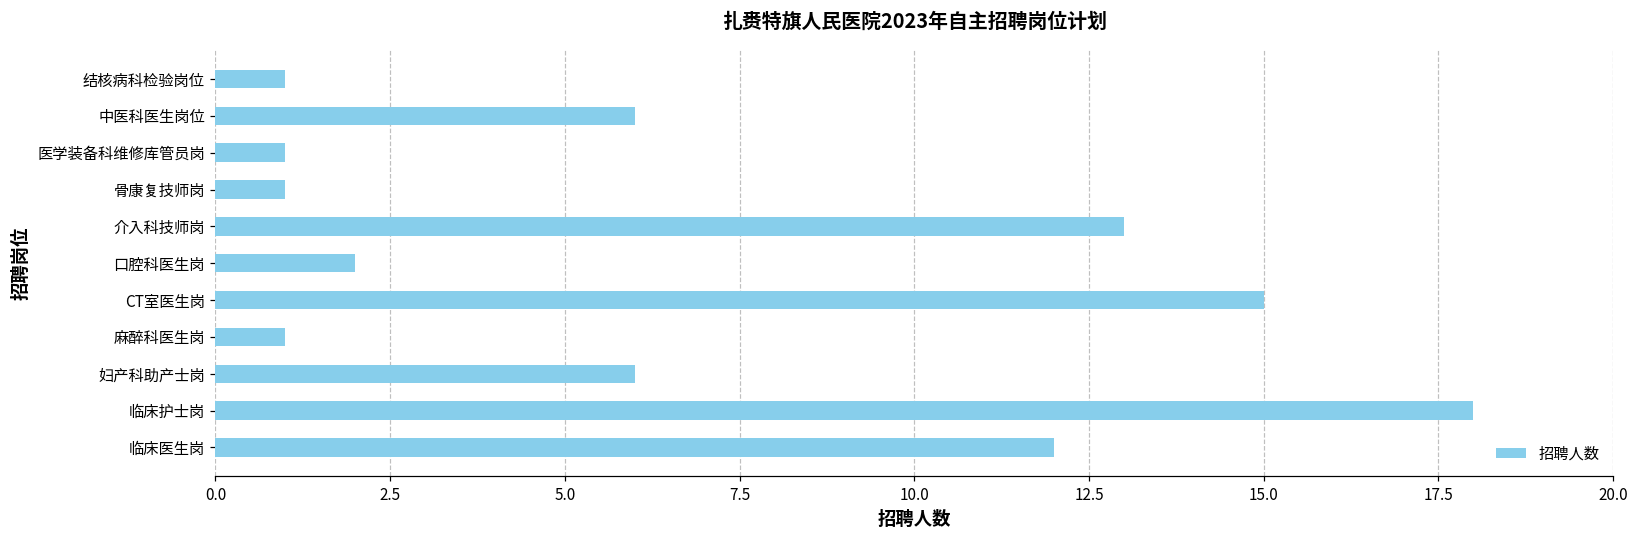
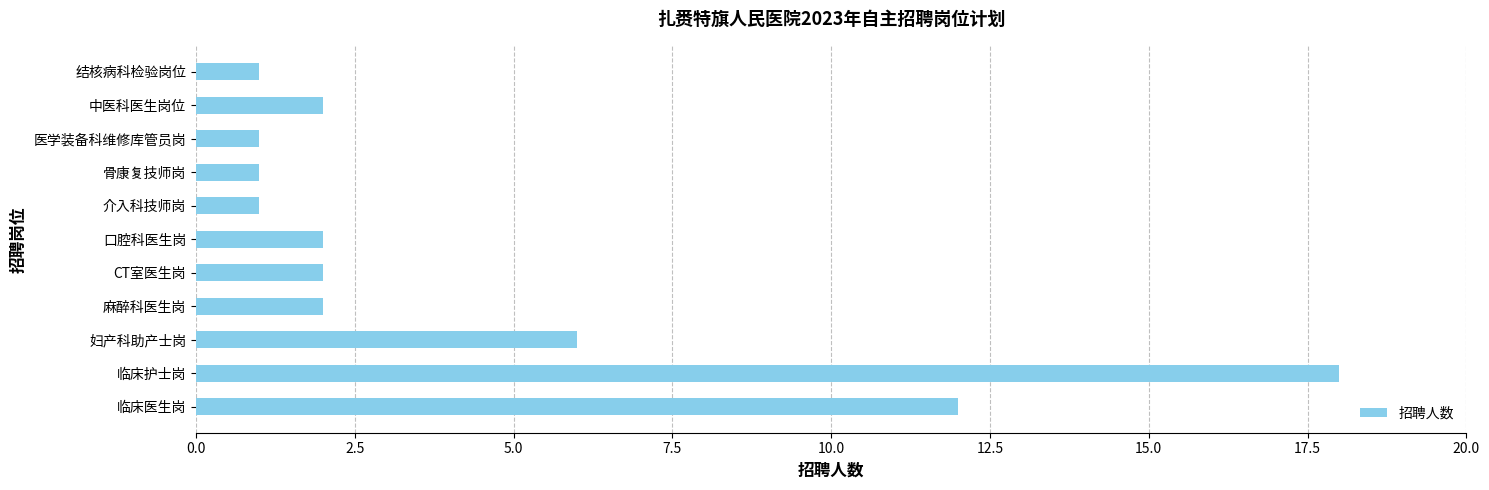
中医科医生岗位: 6 -> 2
介入科技师岗: 13 -> 1
CT室医生岗: 15 -> 2
麻醉科医生岗: 1 -> 2
